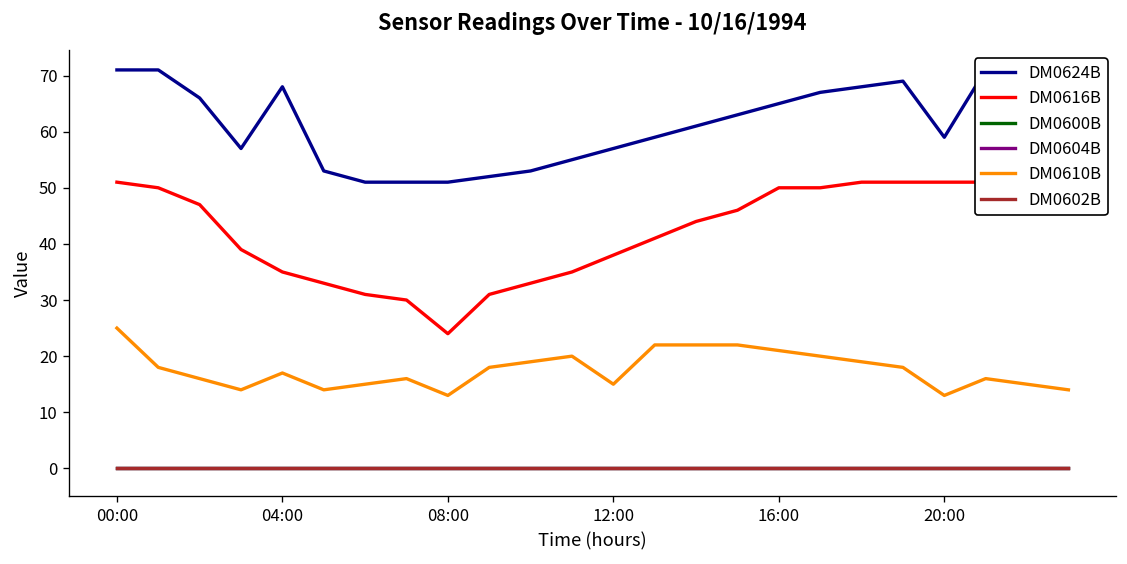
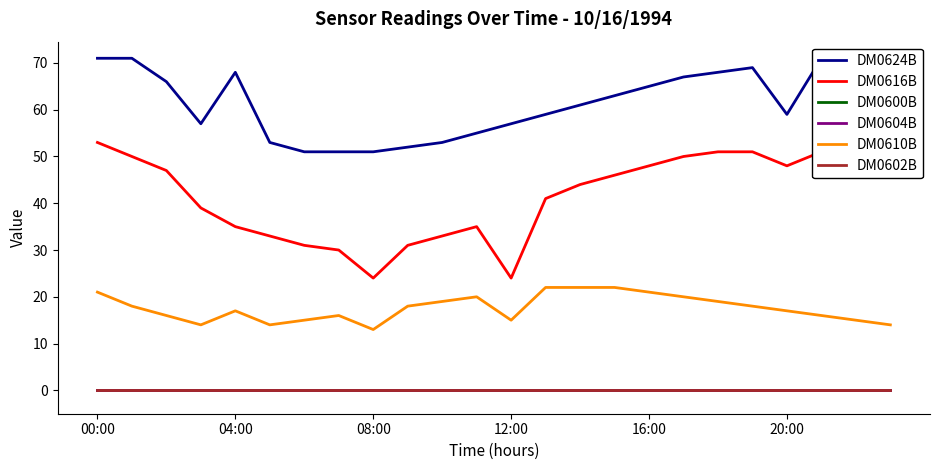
DM0616B, 00:00: 51 -> 53
DM0610B, 00:00: 25 -> 21
DM0616B, 12:00: 38 -> 24
DM0616B, 16:00: 50 -> 48
DM0616B, 20:00: 51 -> 48
DM0610B, 20:00: 13 -> 17
